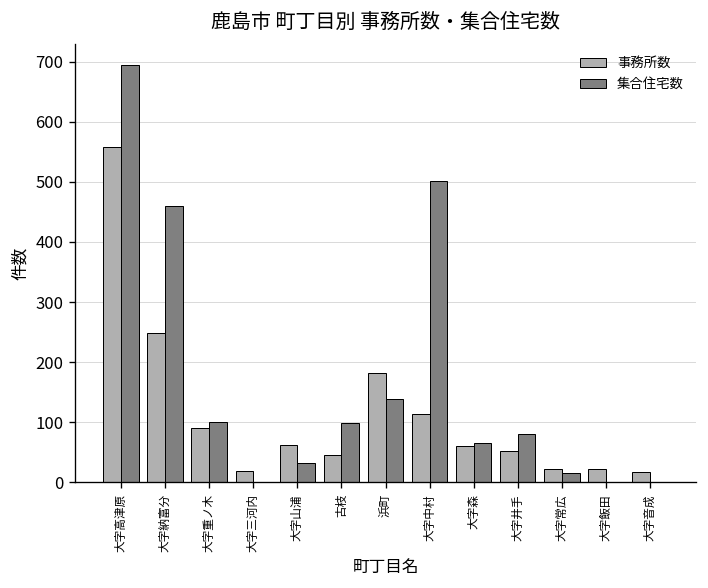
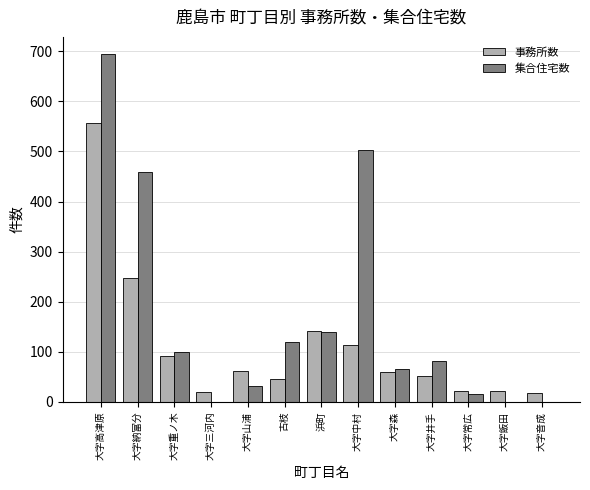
集合住宅数, 古枝: 100 -> 120
事務所数, 浜町: 180 -> 140
